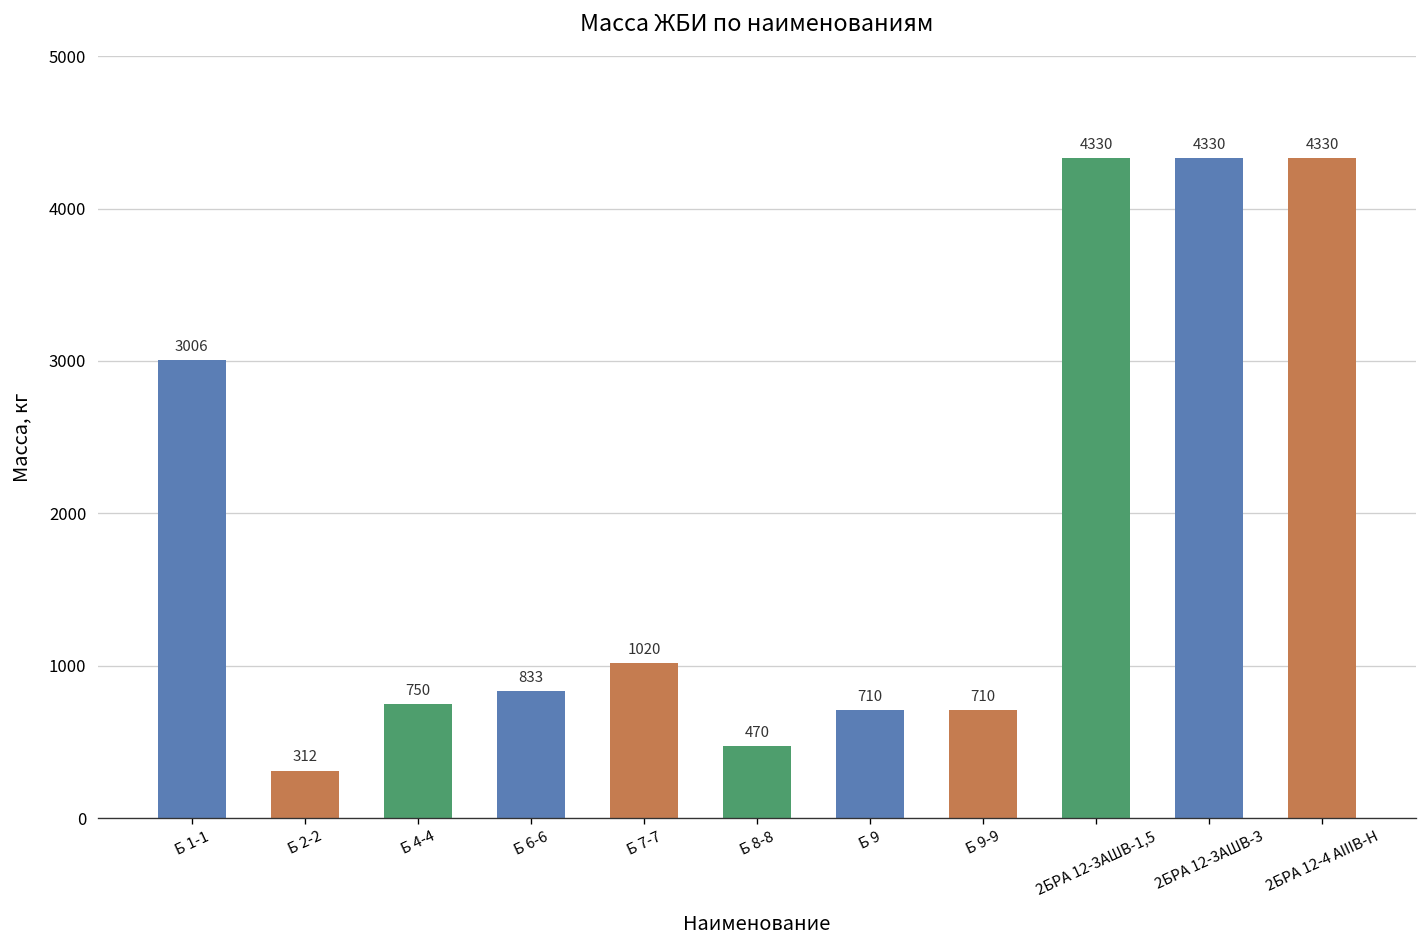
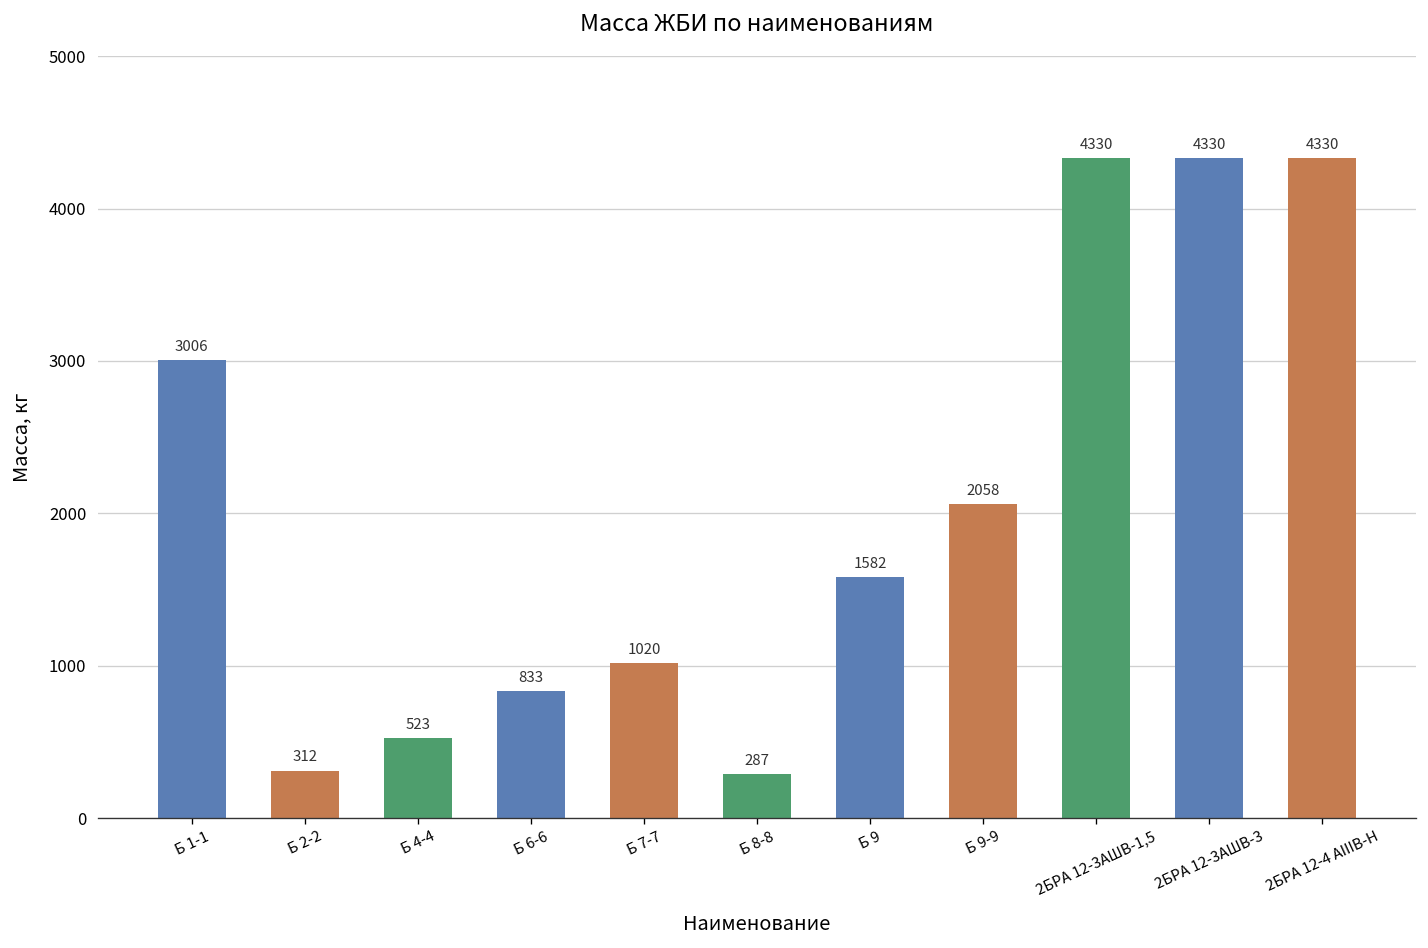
Б 4-4: 750 -> 523
Б 8-8: 470 -> 287
Б 9: 710 -> 1582
Б 9-9: 710 -> 2058
